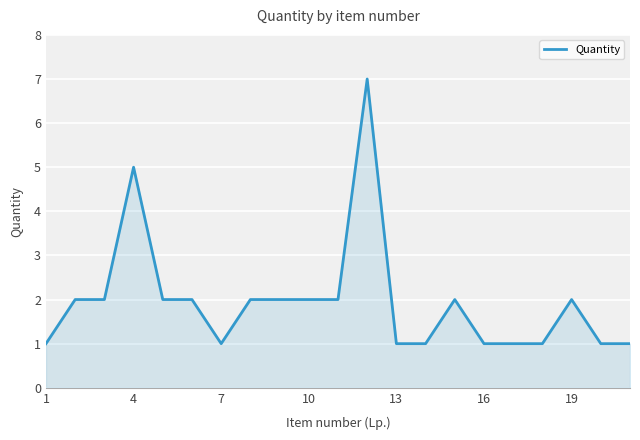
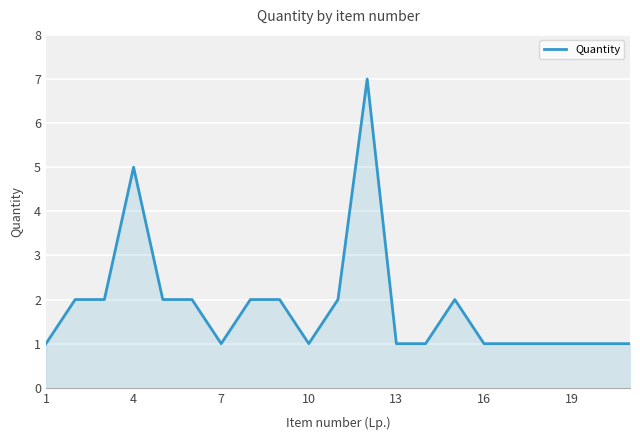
10: 2 -> 1
19: 2 -> 1
